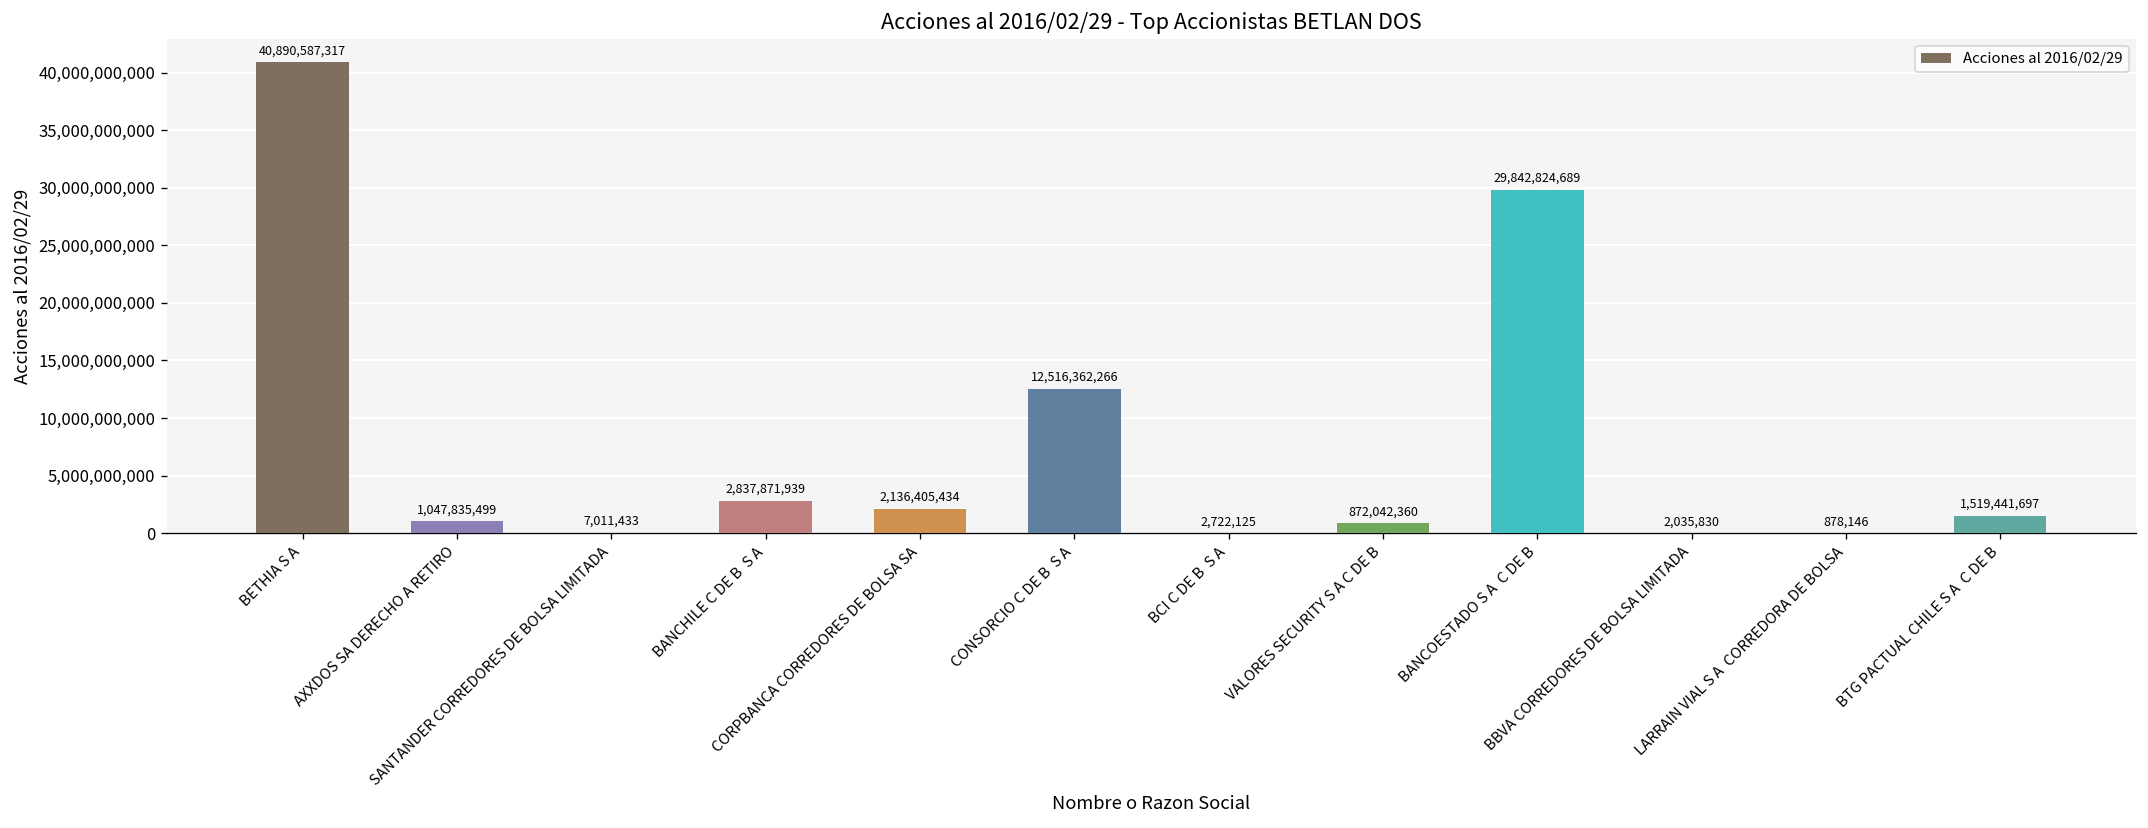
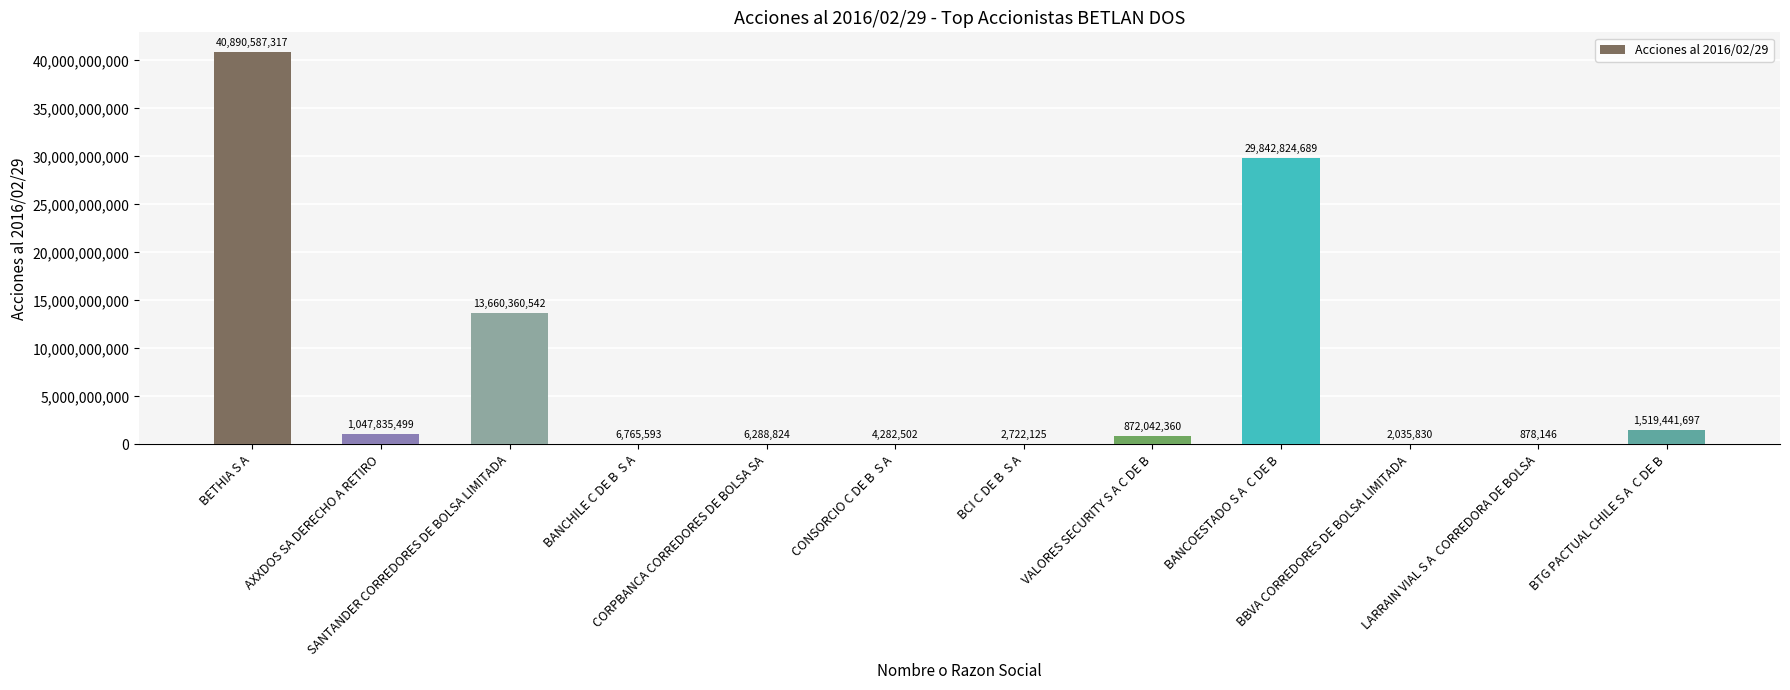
SANTANDER CORREDORES DE BOLSA LIMITADA: 7,011,433 -> 13,660,360,542
BANCHILE C DE B S A: 2,837,871,939 -> 6,765,593
CORPBANCA CORREDORES DE BOLSA SA: 2,136,405,434 -> 6,288,824
CONSORCIO C DE B S A: 12,516,362,266 -> 4,282,502
